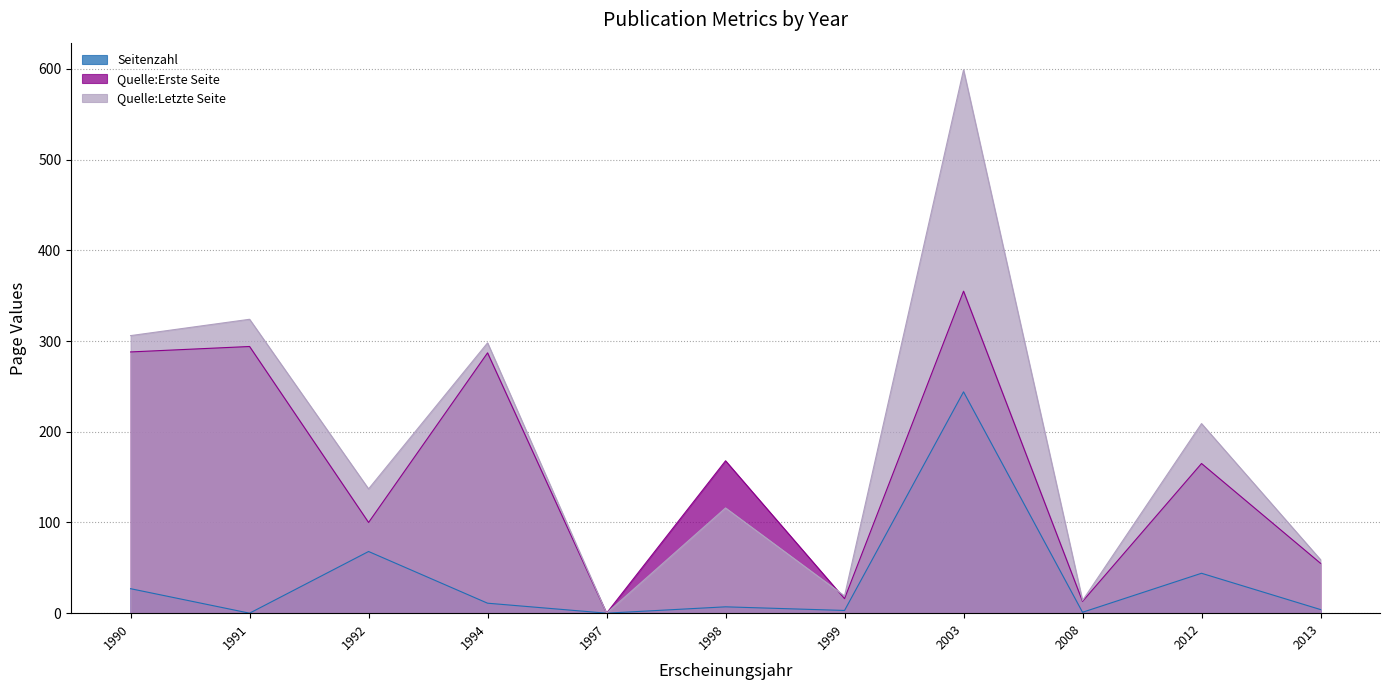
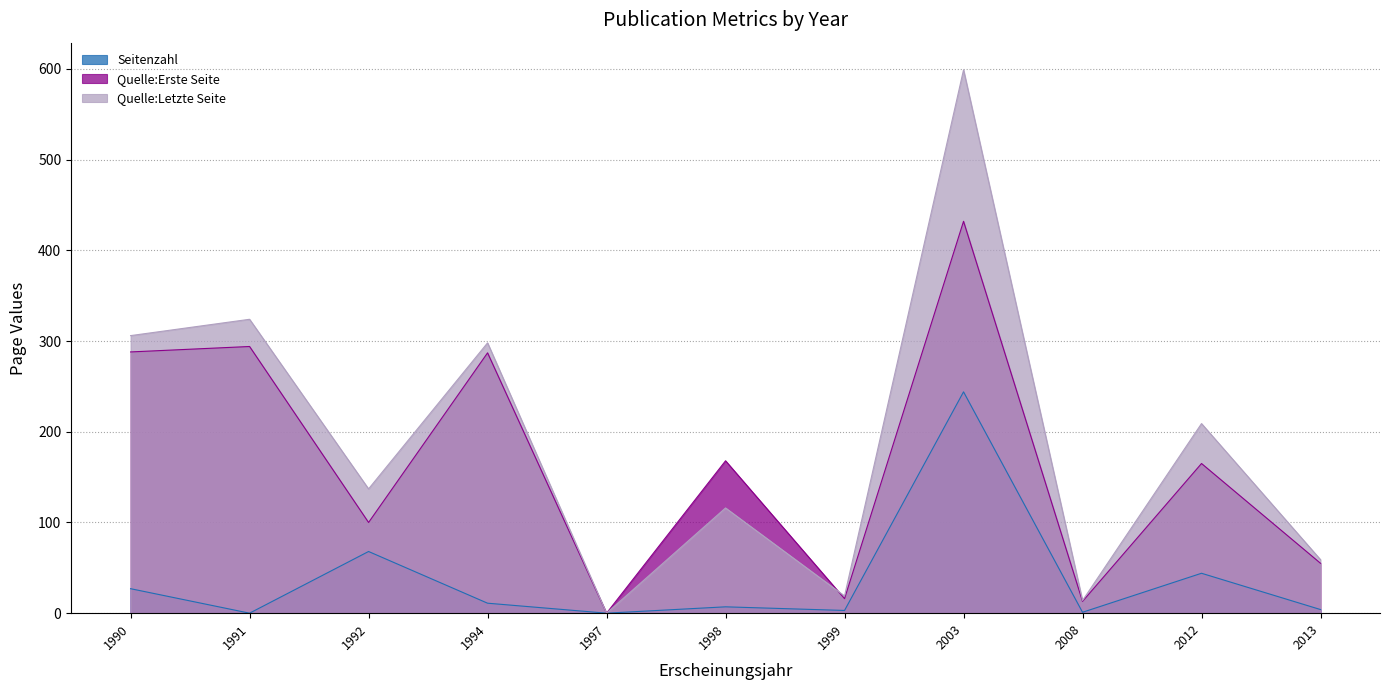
Quelle:Erste Seite, 2003: 360 -> 430
